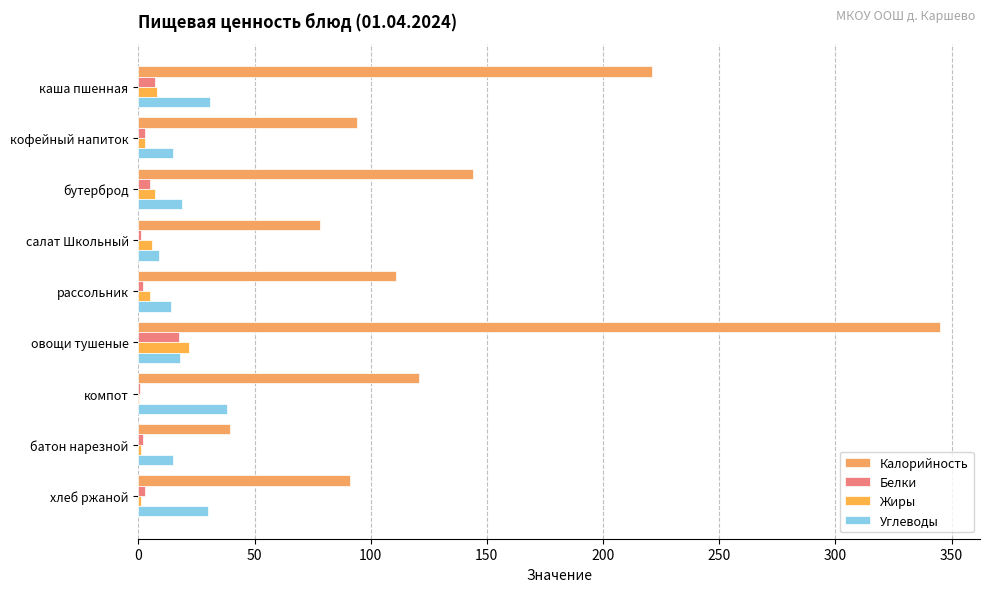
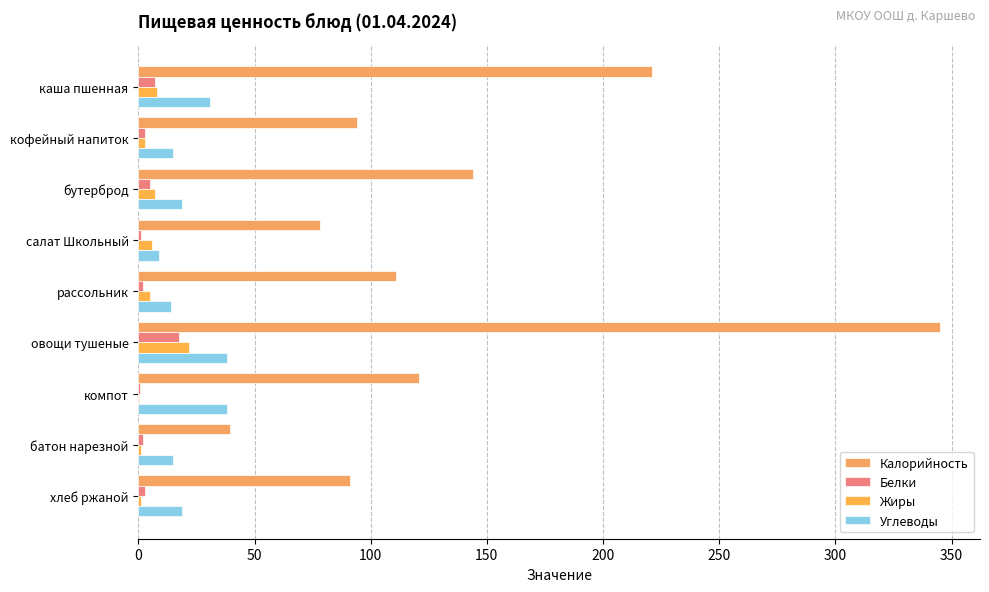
Углеводы, овощи тушеные: 18 -> 38
Углеводы, хлеб ржаной: 30 -> 19
